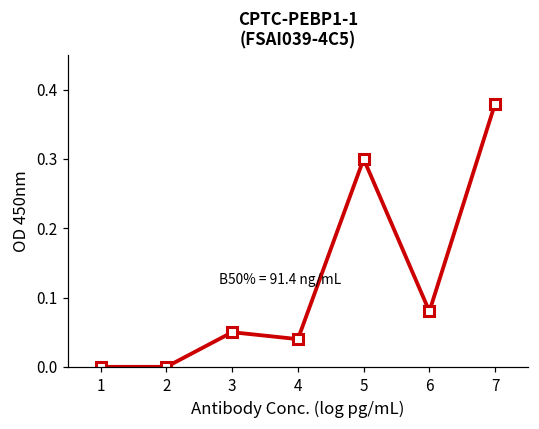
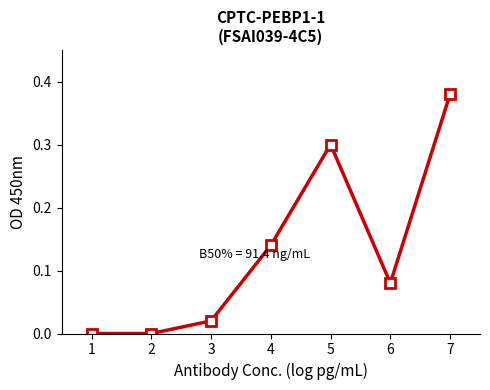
3: 0.05 -> 0.02
4: 0.04 -> 0.14
